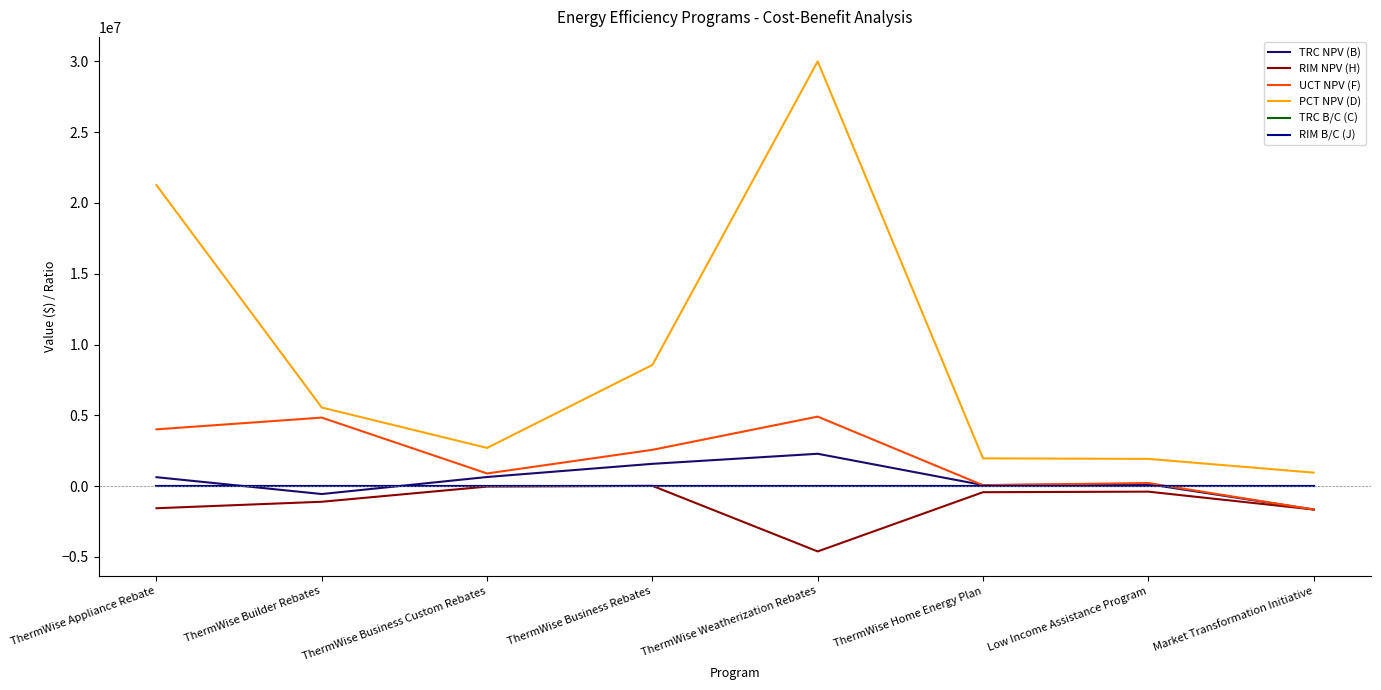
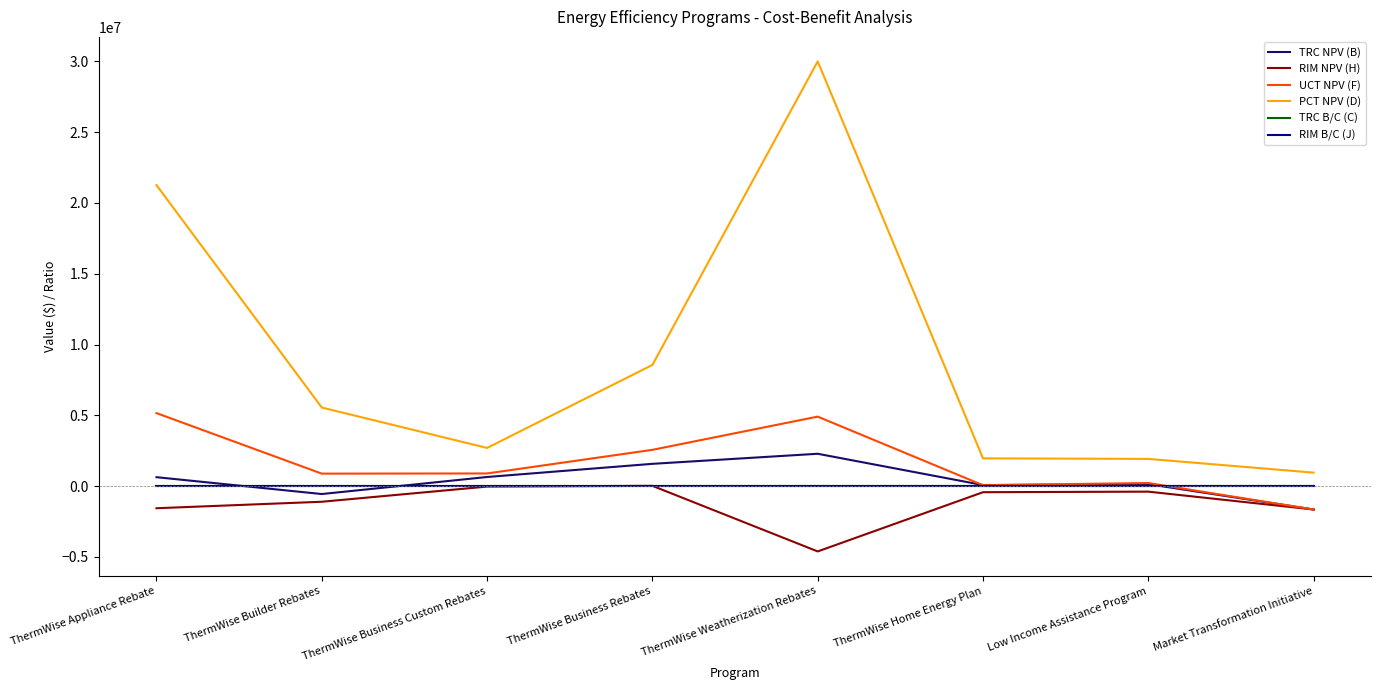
UCT NPV (F), ThermWise Appliance Rebate: 4000000 -> 5200000
UCT NPV (F), ThermWise Builder Rebates: 4800000 -> 900000
